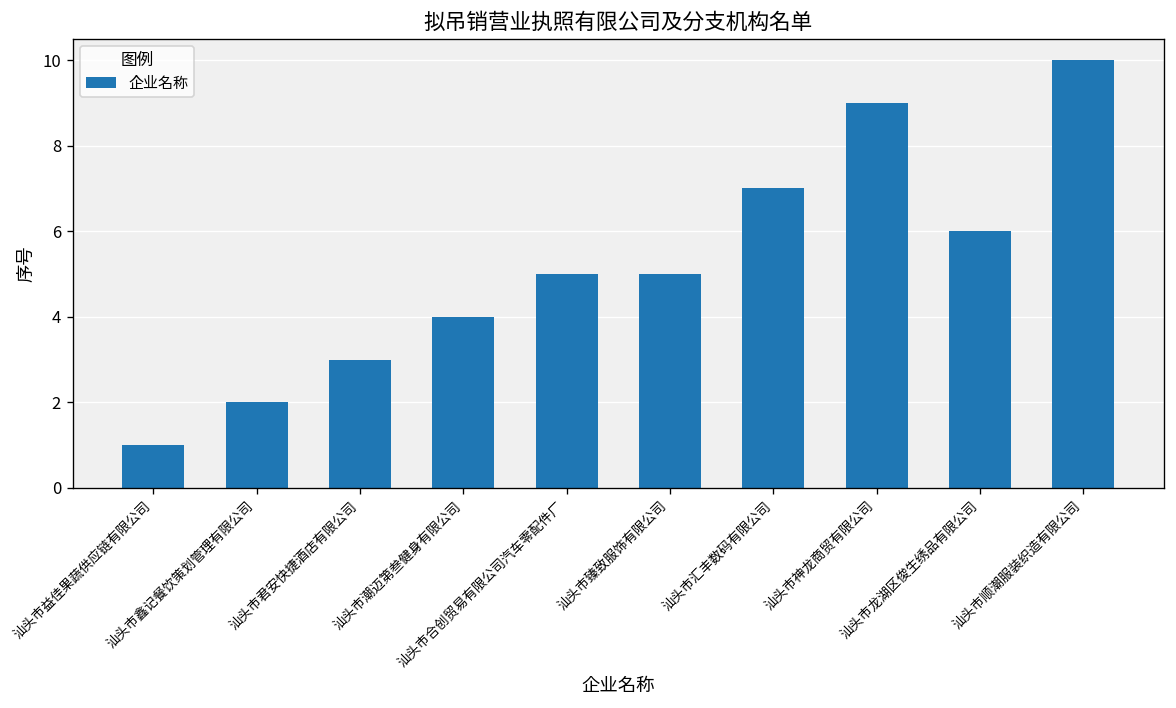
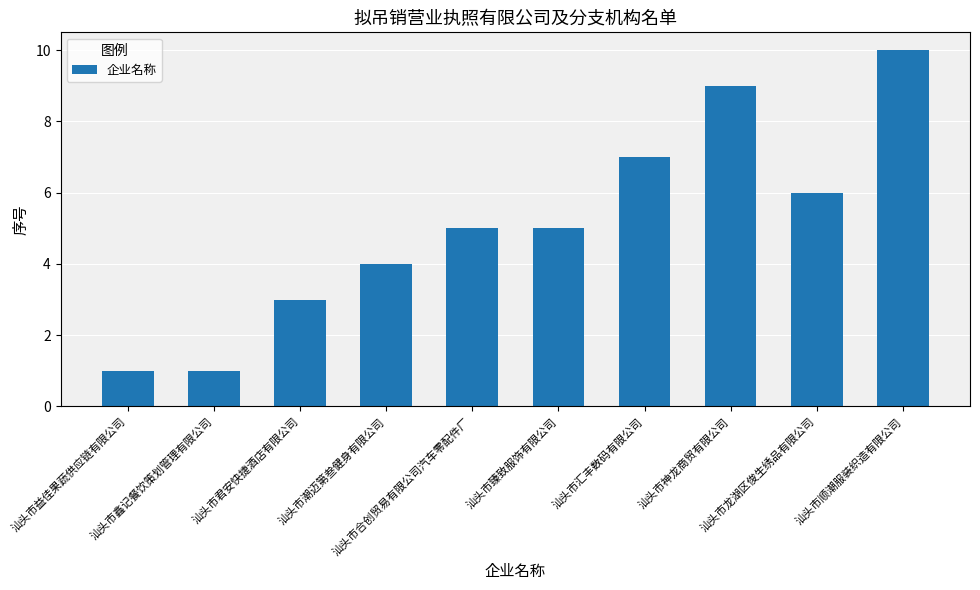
汕头市鑫记餐饮策划管理有限公司: 2 -> 1
